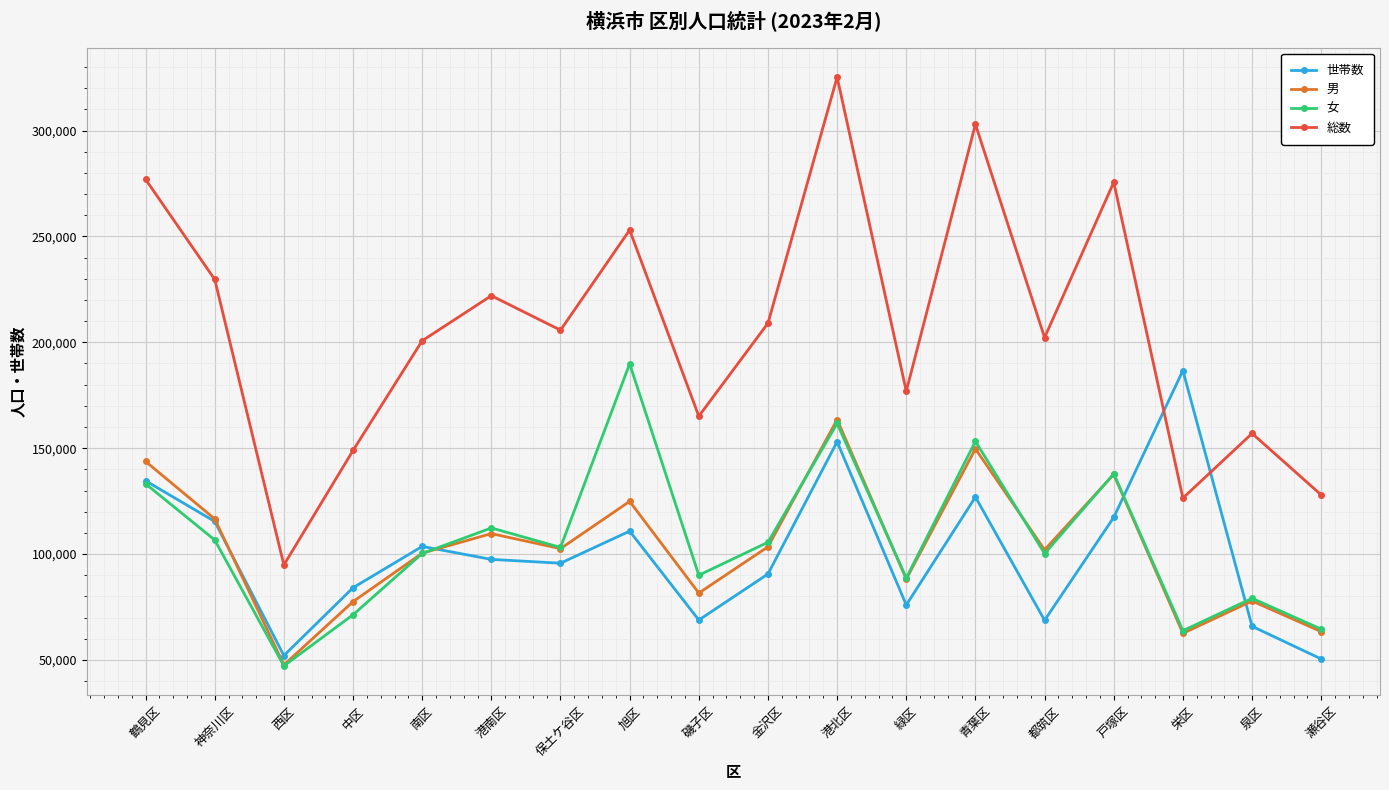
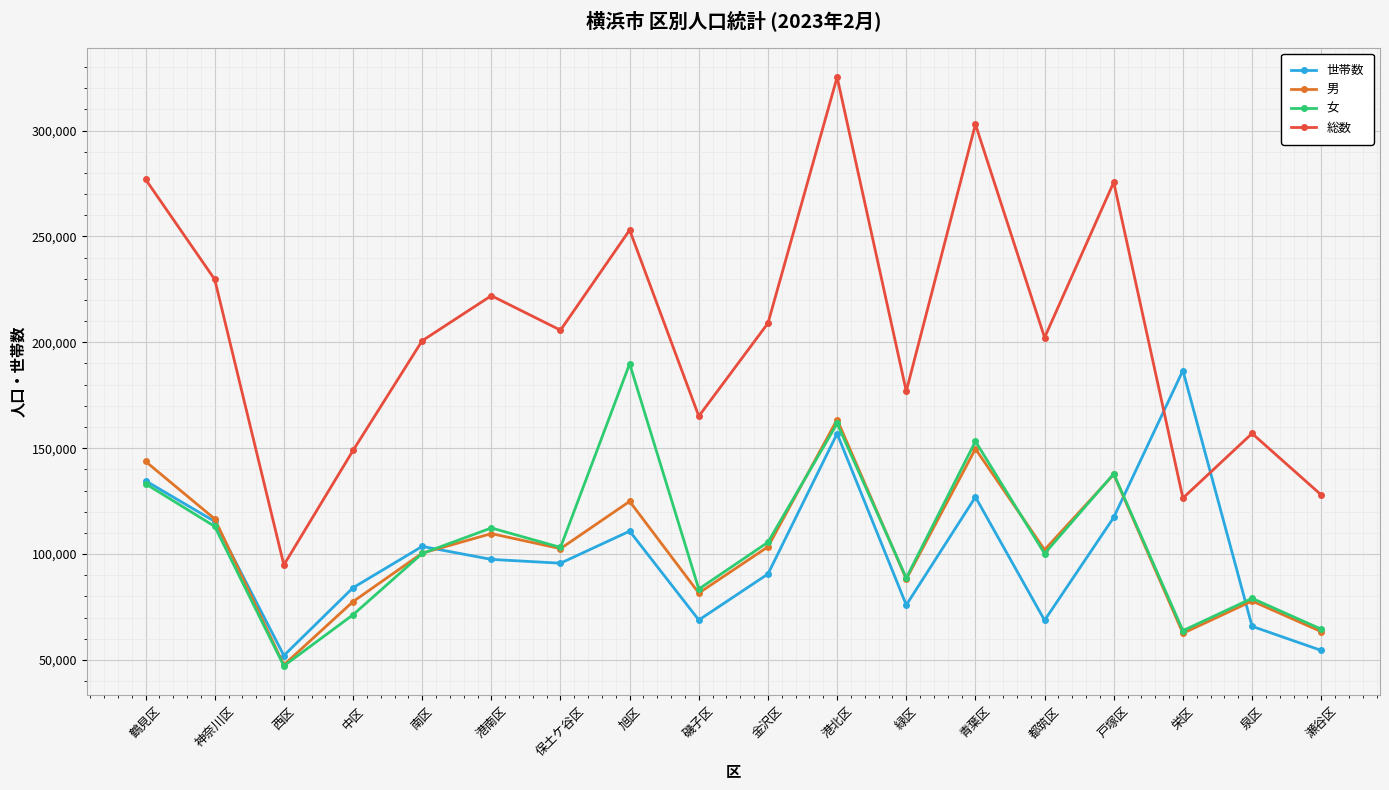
女, 神奈川区: 107,000 -> 113,000
女, 磯子区: 90,000 -> 84,000
世帯数, 港北区: 153,000 -> 157,000
世帯数, 瀬谷区: 50,000 -> 55,000
